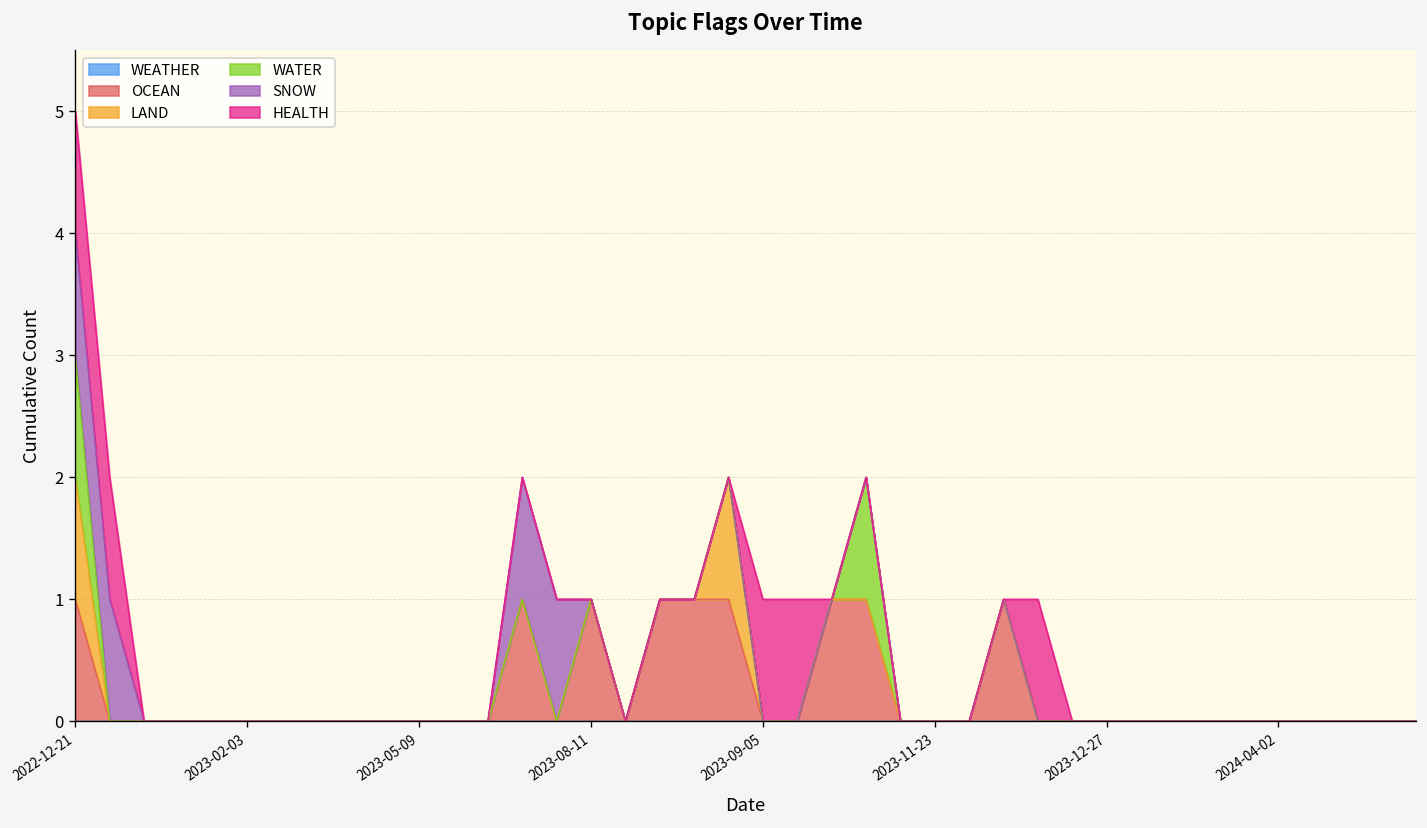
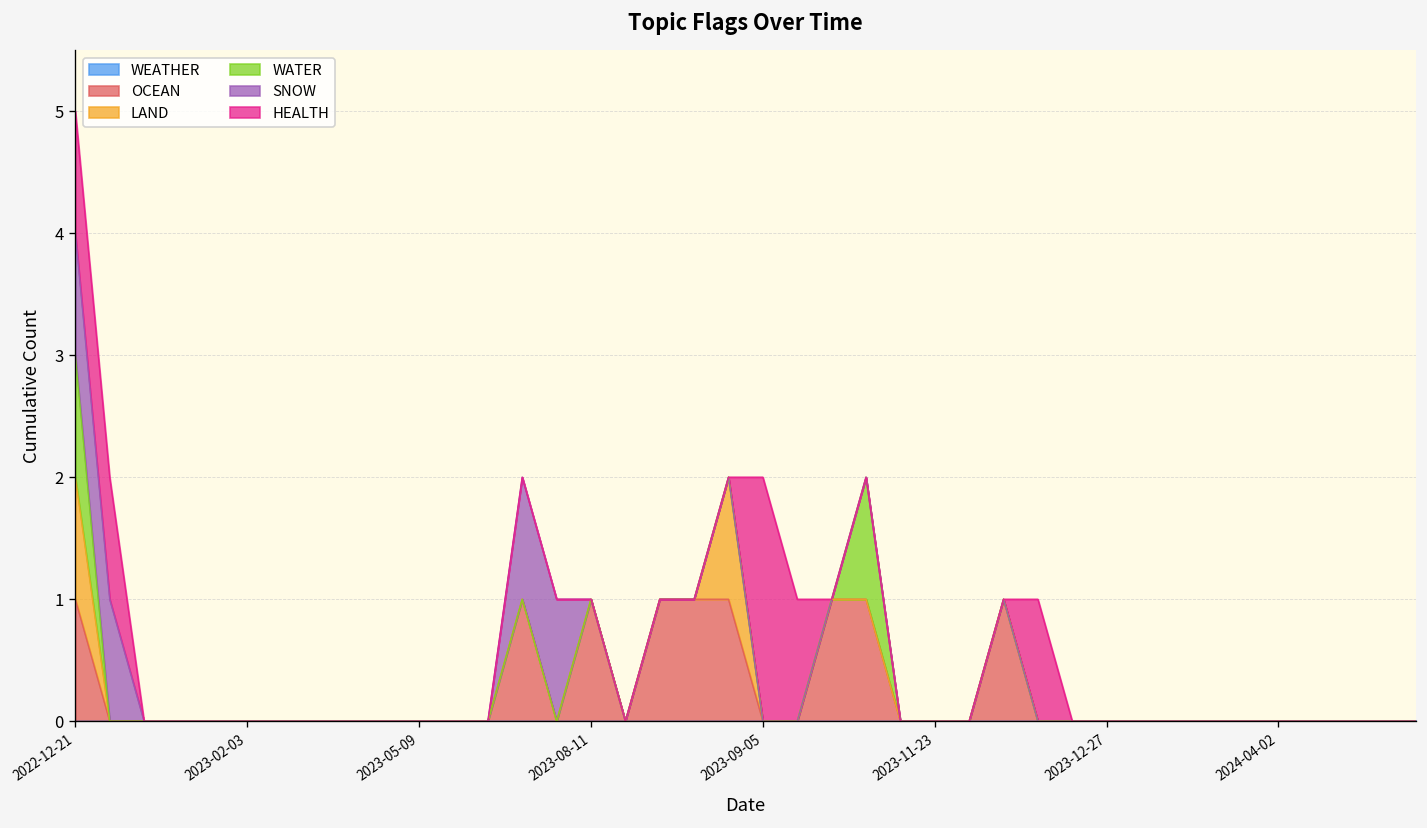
HEALTH, 2023-09-05: 1 -> 2
